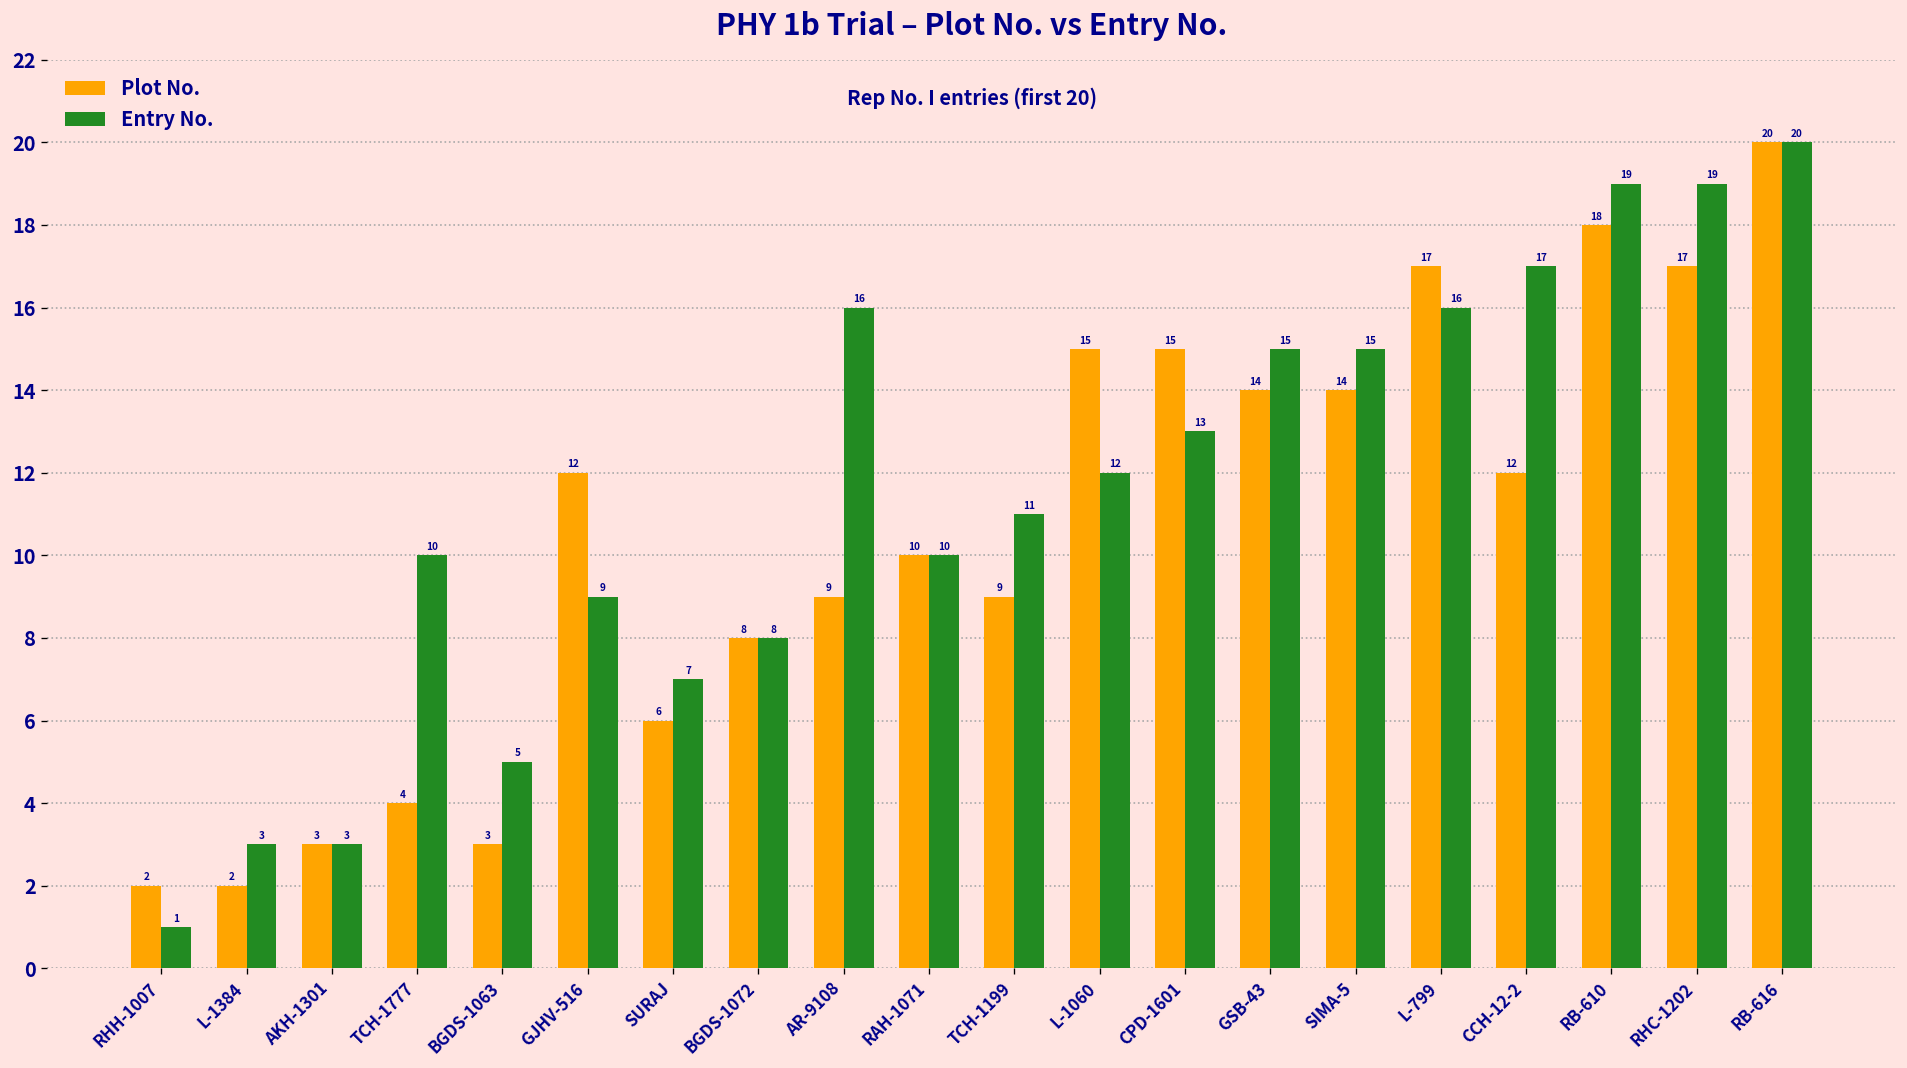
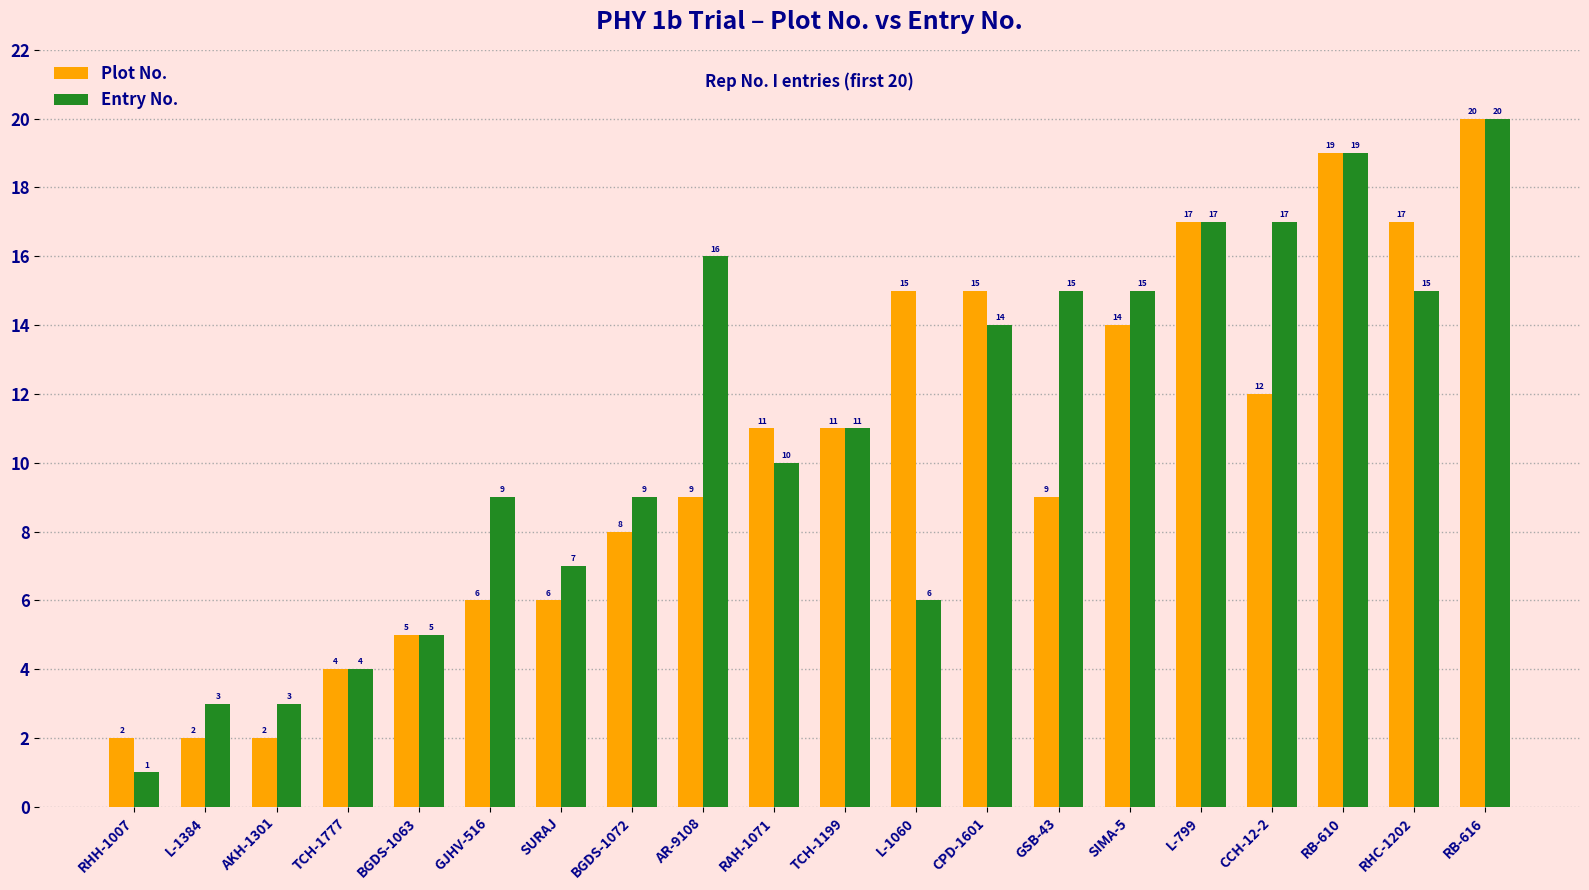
Plot No., AKH-1301: 3 -> 2
Entry No., TCH-1777: 10 -> 4
Plot No., BGDS-1063: 3 -> 5
Plot No., GJHV-516: 12 -> 6
Entry No., BGDS-1072: 8 -> 9
Plot No., RAH-1071: 10 -> 11
Plot No., TCH-1199: 9 -> 11
Entry No., L-1060: 12 -> 6
Entry No., CPD-1601: 13 -> 14
Plot No., GSB-43: 14 -> 9
Entry No., L-799: 16 -> 17
Plot No., RB-610: 18 -> 19
Entry No., RHC-1202: 19 -> 15
